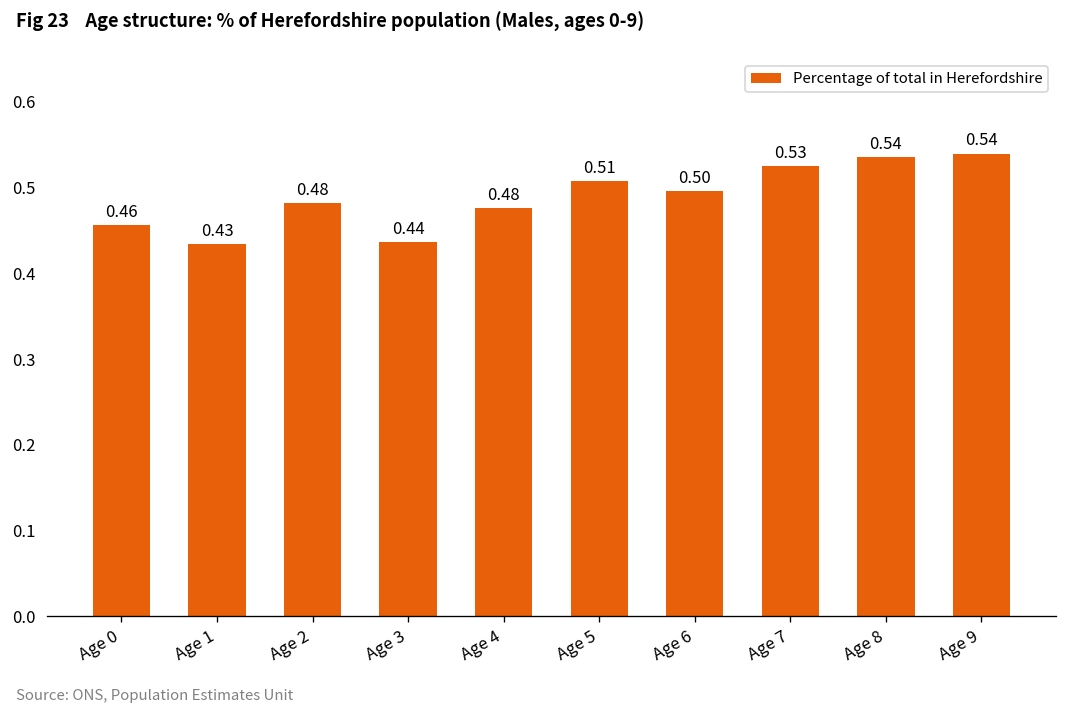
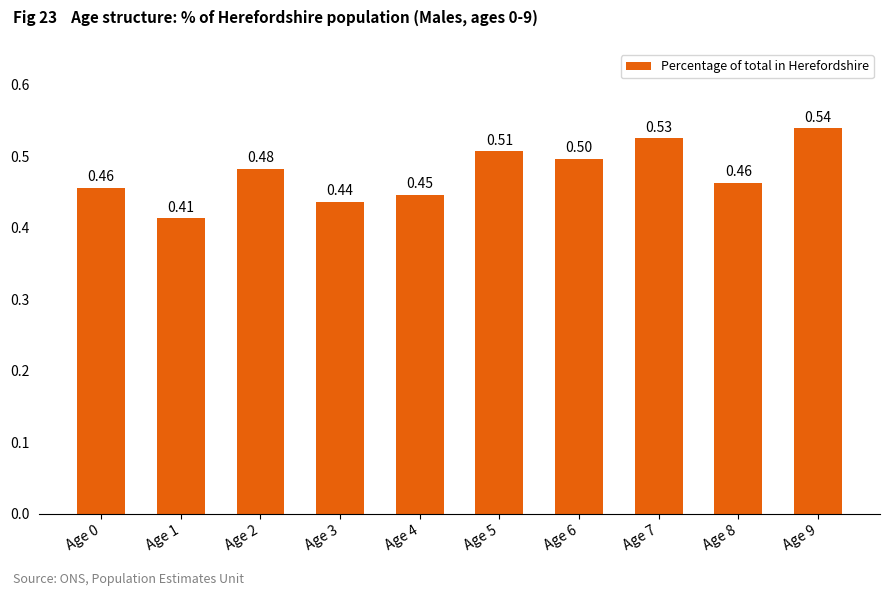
Age 1: 0.43 -> 0.41
Age 4: 0.48 -> 0.45
Age 8: 0.54 -> 0.46
